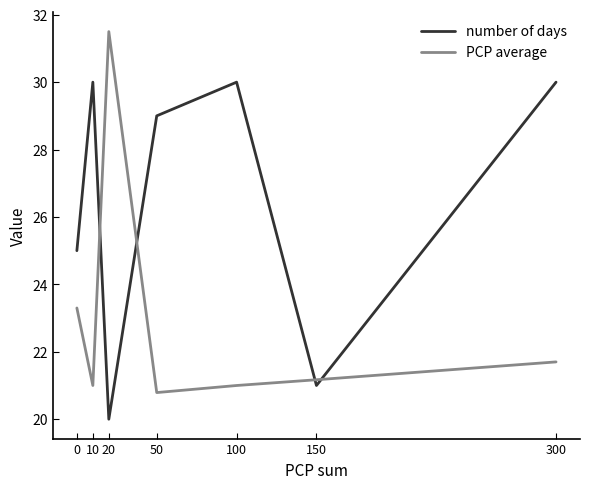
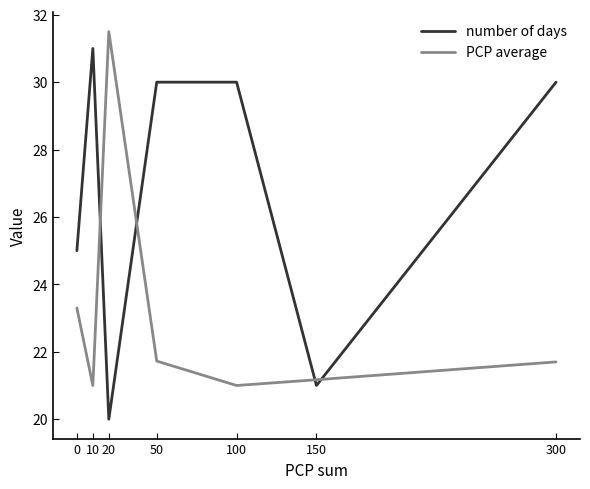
number of days, 10: 30 -> 31
number of days, 50: 29 -> 30
PCP average, 50: 20.8 -> 21.7
